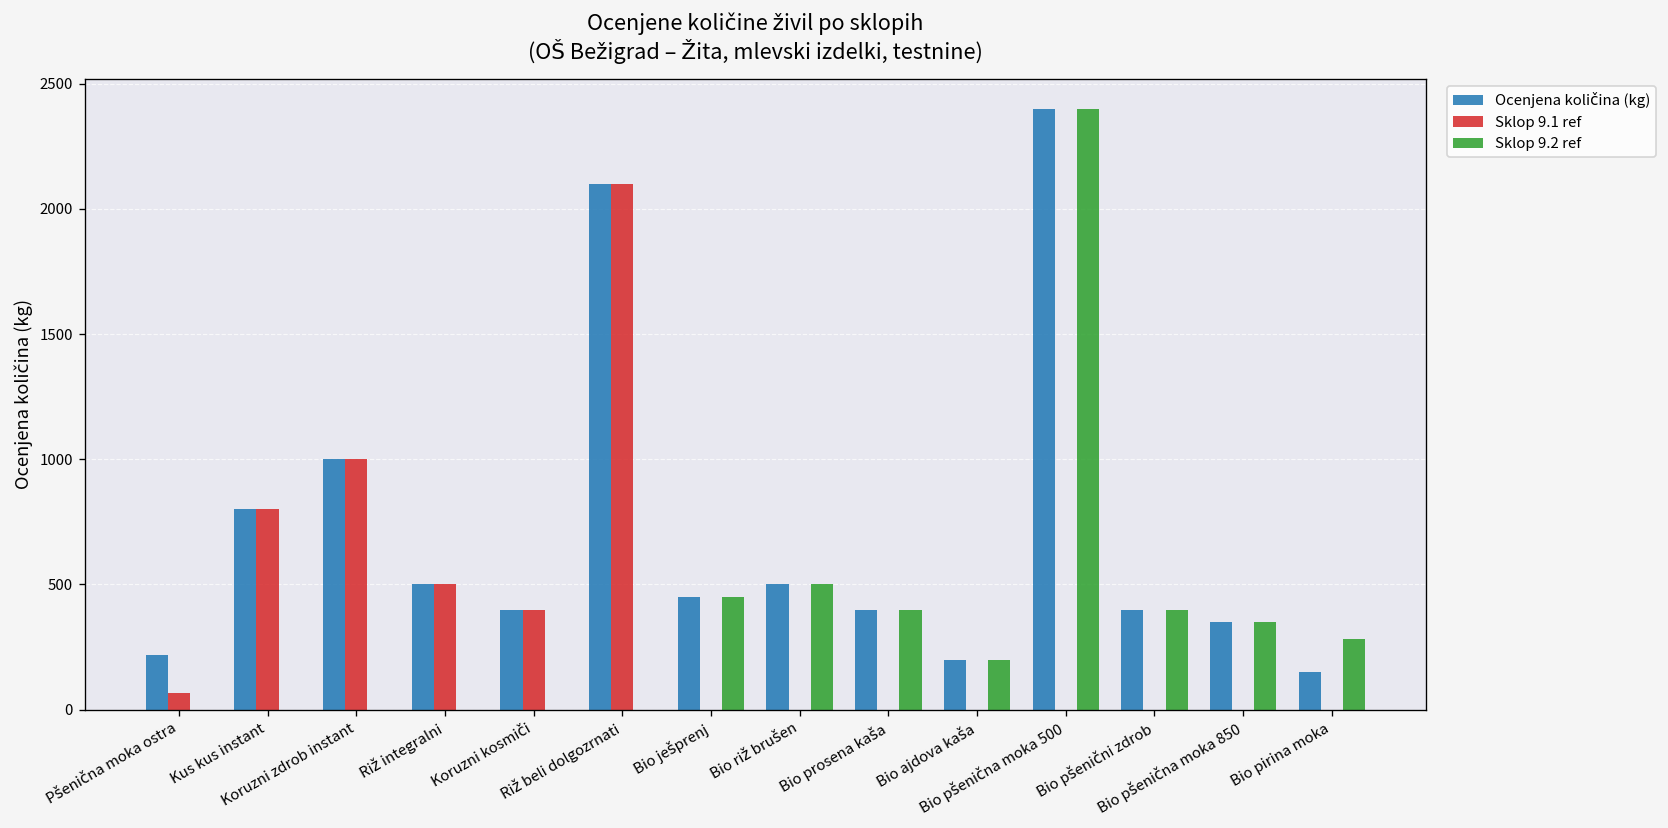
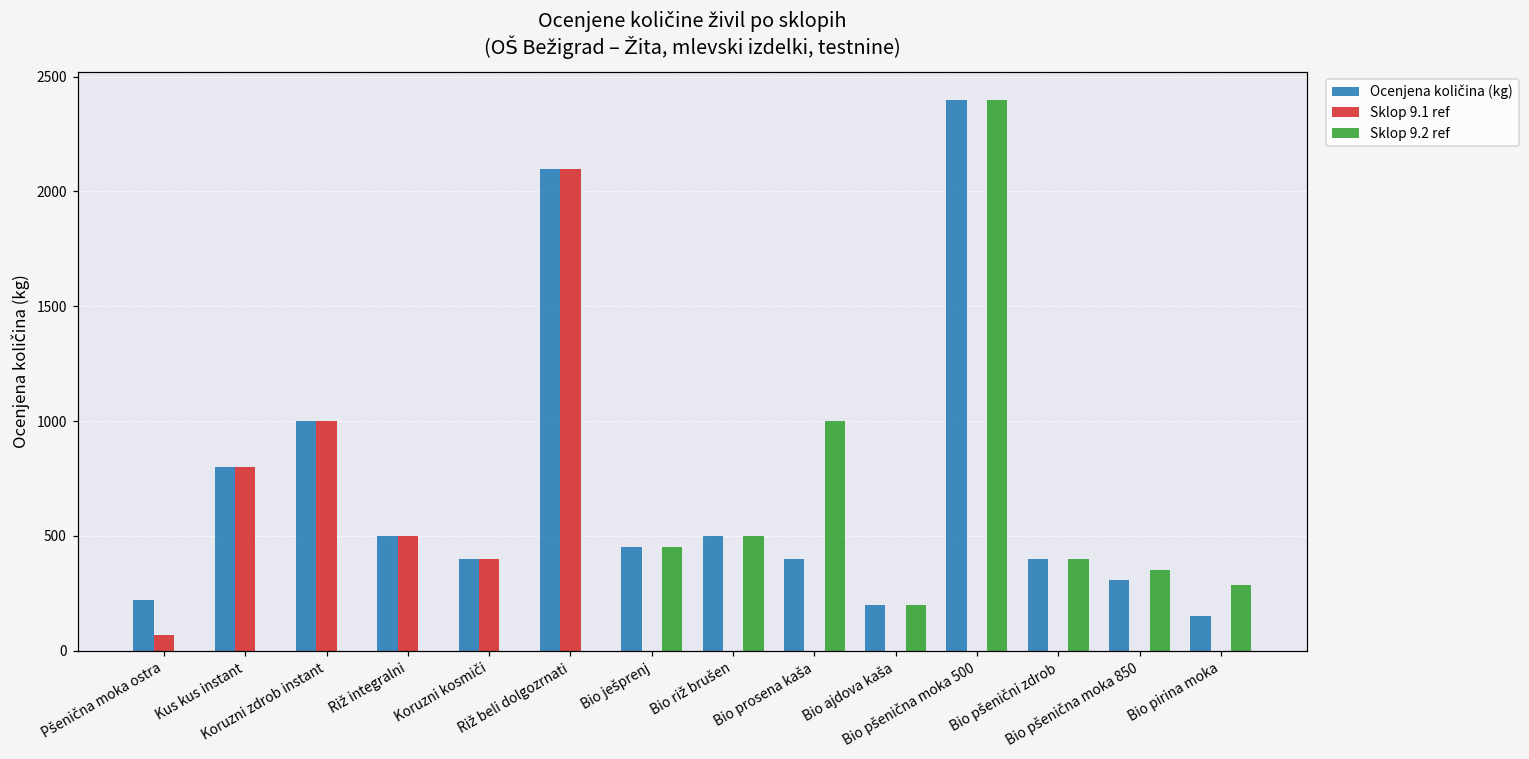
Sklop 9.2 ref, Bio prosena kaša: 400 -> 1000
Ocenjena količina (kg), Bio pšenična moka 850: 350 -> 310
